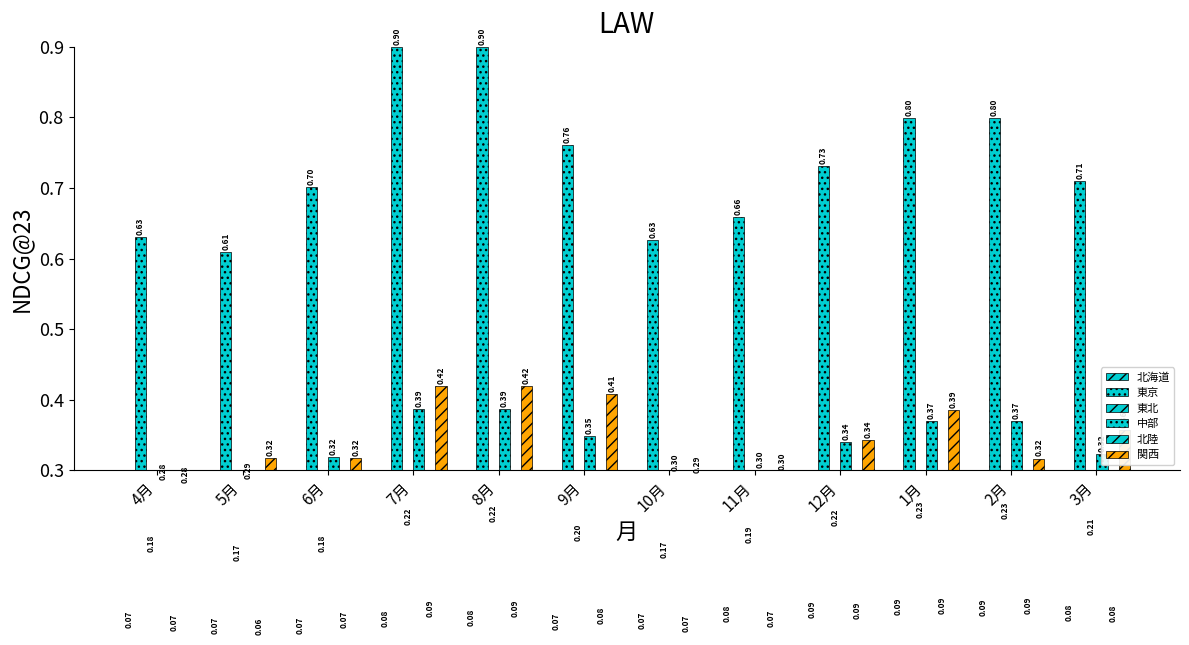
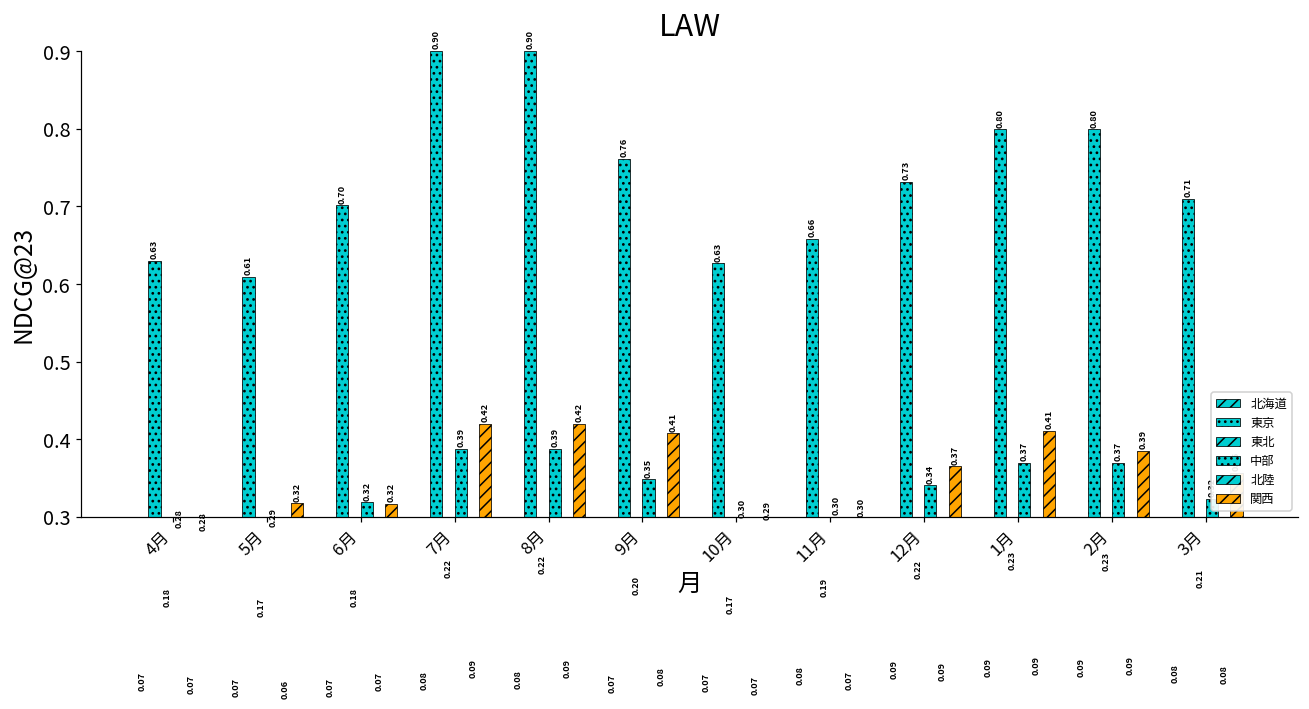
関西, 12月: 0.34 -> 0.37
関西, 1月: 0.39 -> 0.41
関西, 2月: 0.32 -> 0.39
